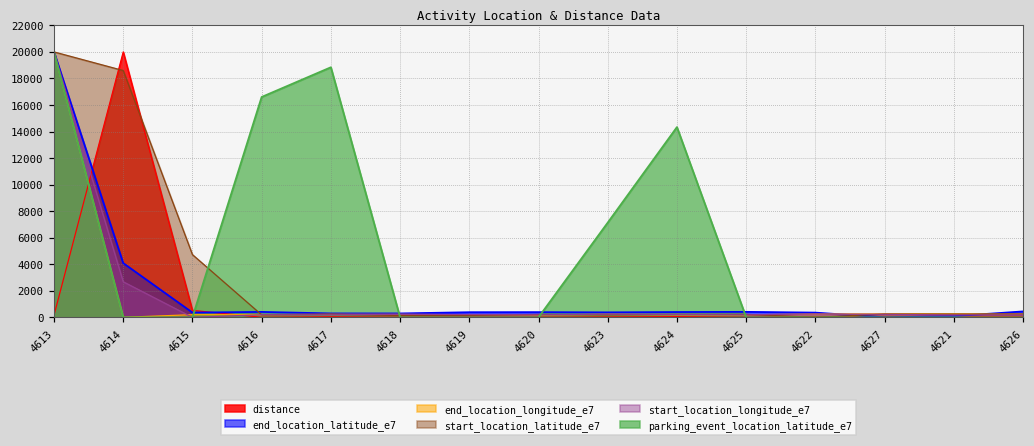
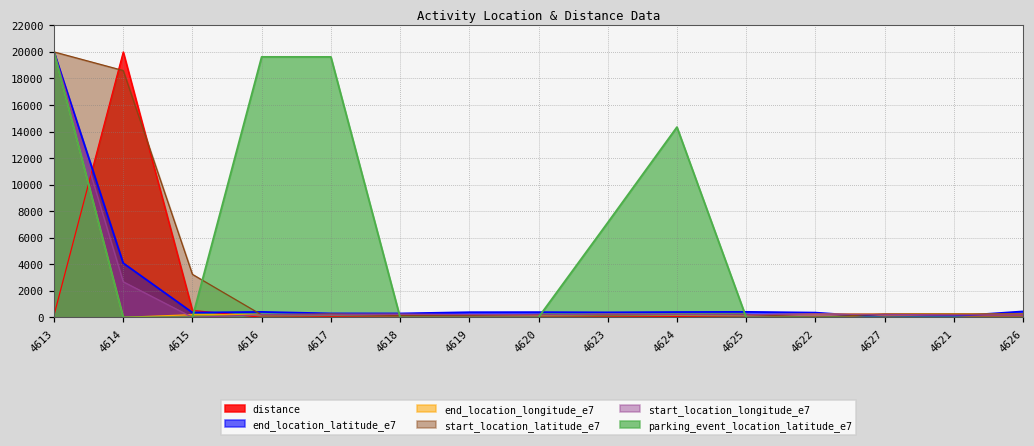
start_location_latitude_e7, 4615: 4700 -> 3200
parking_event_location_latitude_e7, 4616: 16600 -> 19600
parking_event_location_latitude_e7, 4617: 18800 -> 19600
